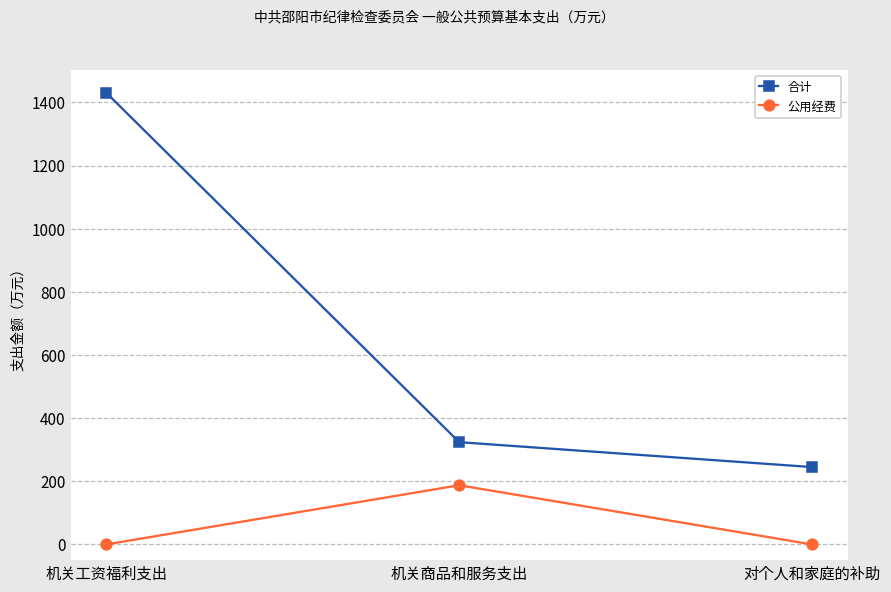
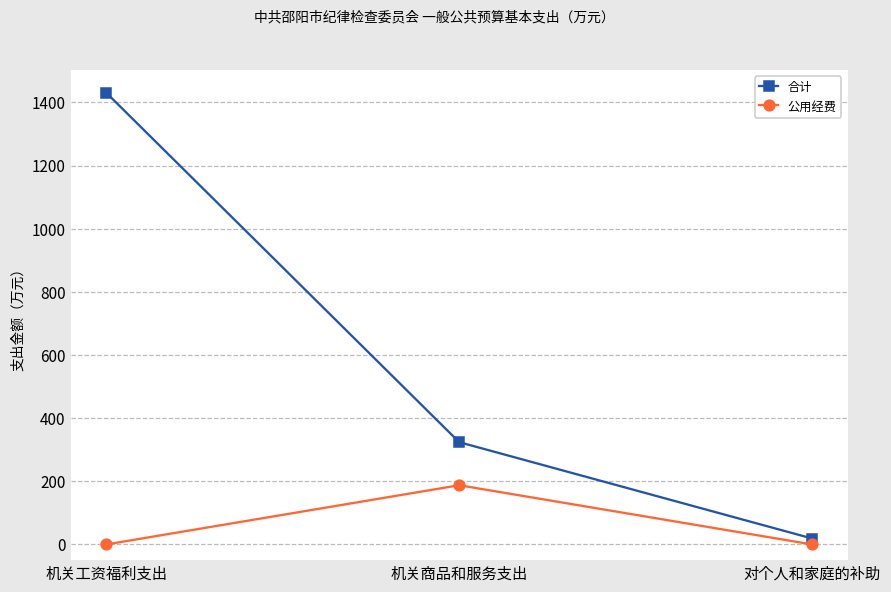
合计, 对个人和家庭的补助: 250 -> 20
